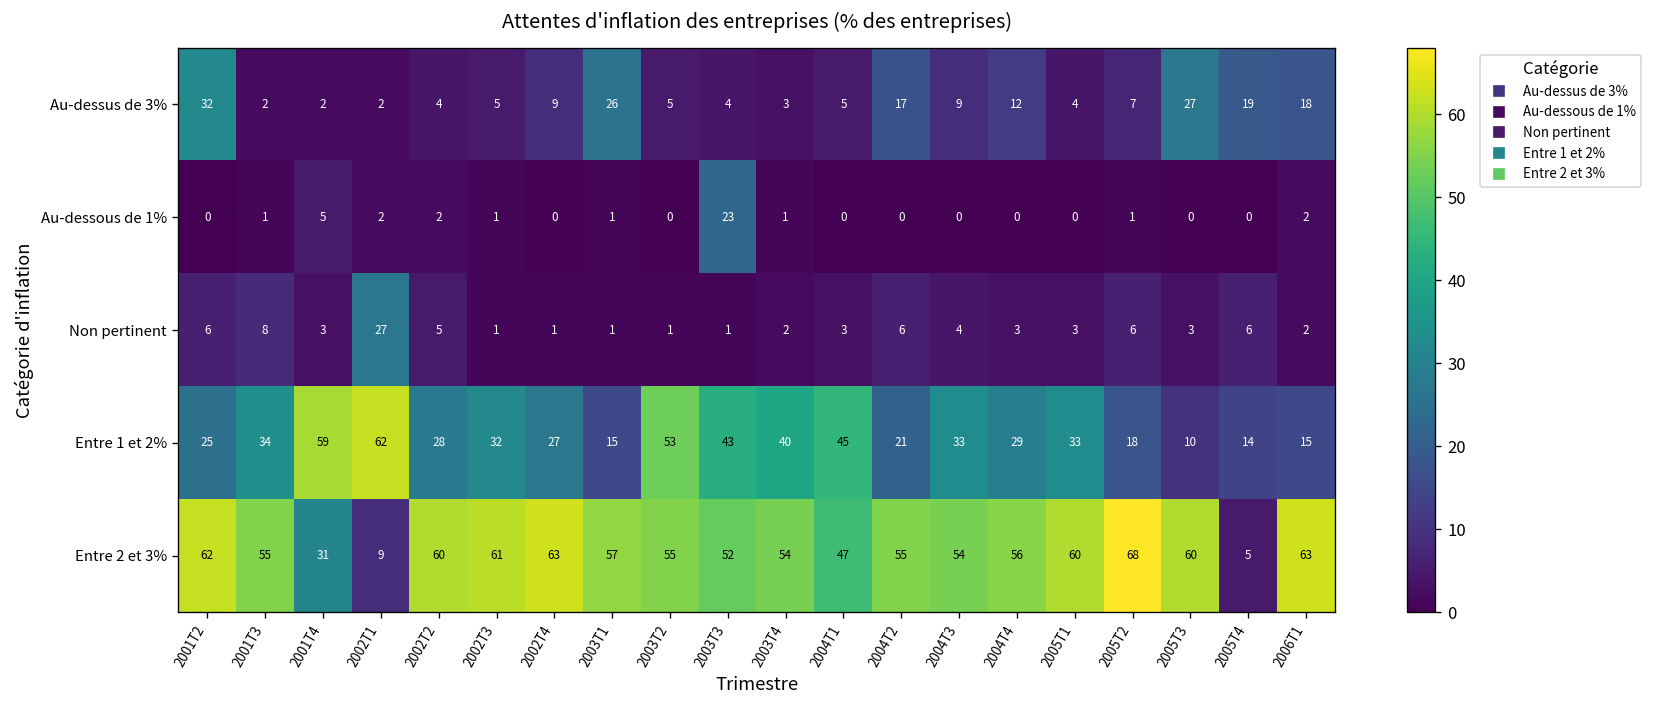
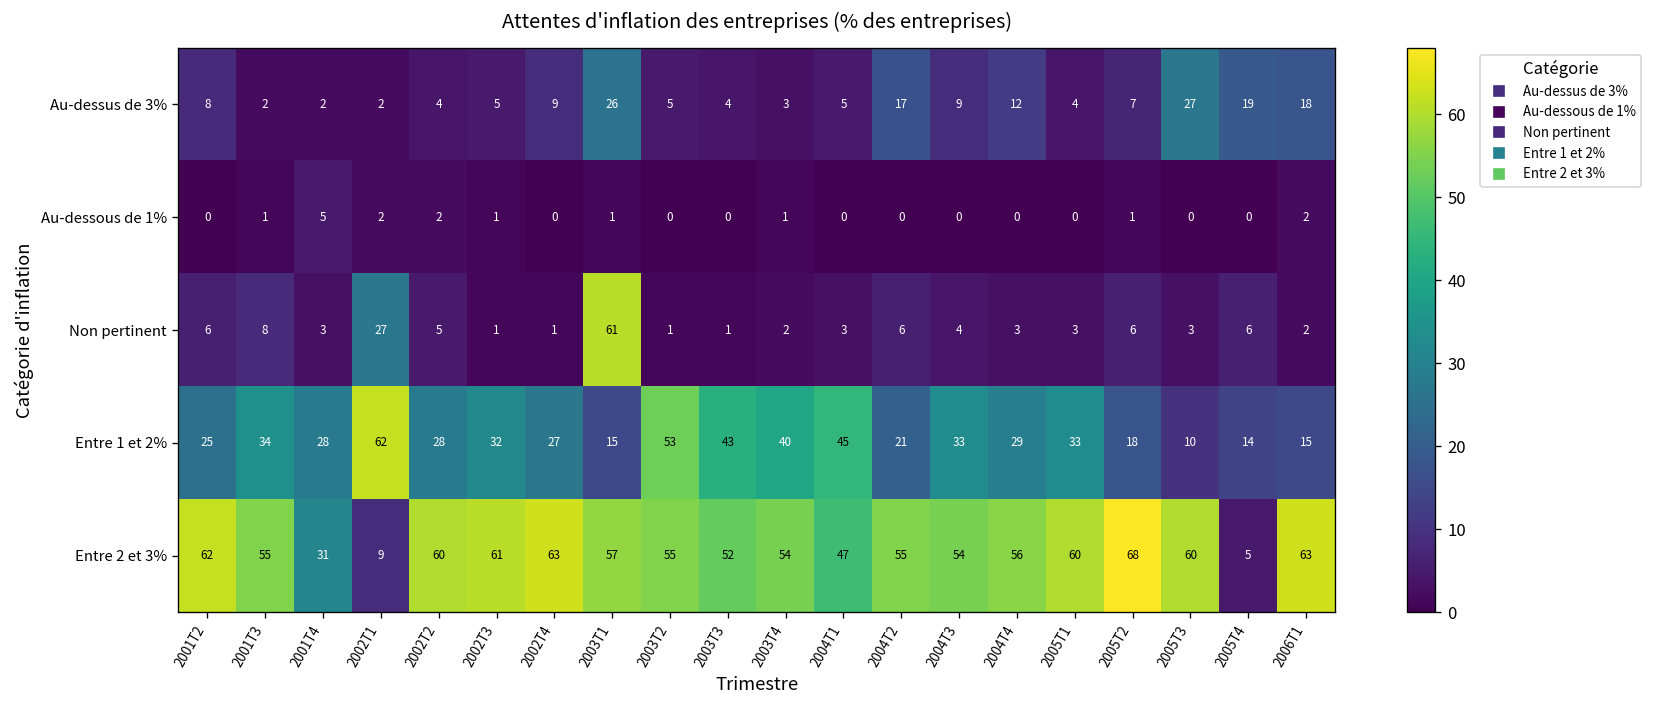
Au-dessus de 3%, 2001T2: 32 -> 8
Au-dessous de 1%, 2003T3: 23 -> 0
Non pertinent, 2003T1: 1 -> 61
Entre 1 et 2%, 2001T4: 59 -> 28
